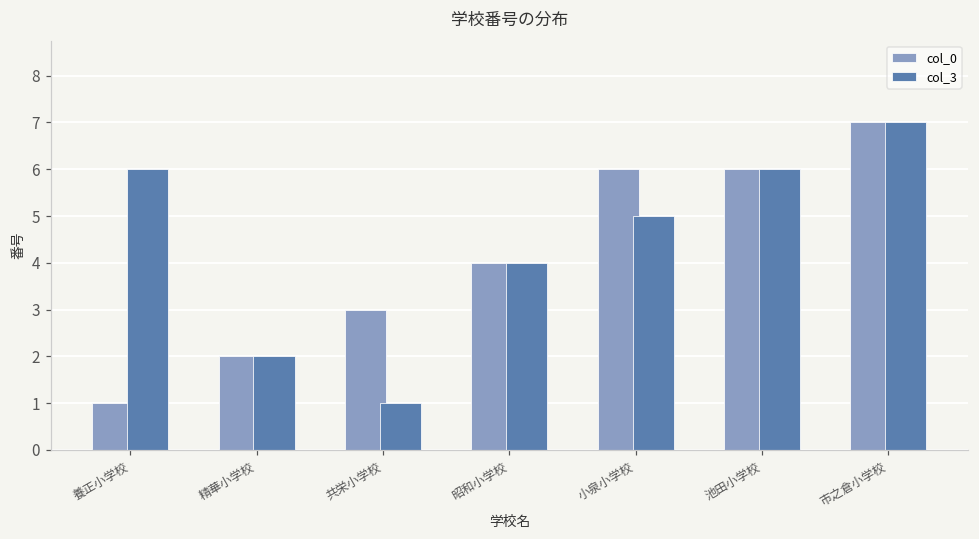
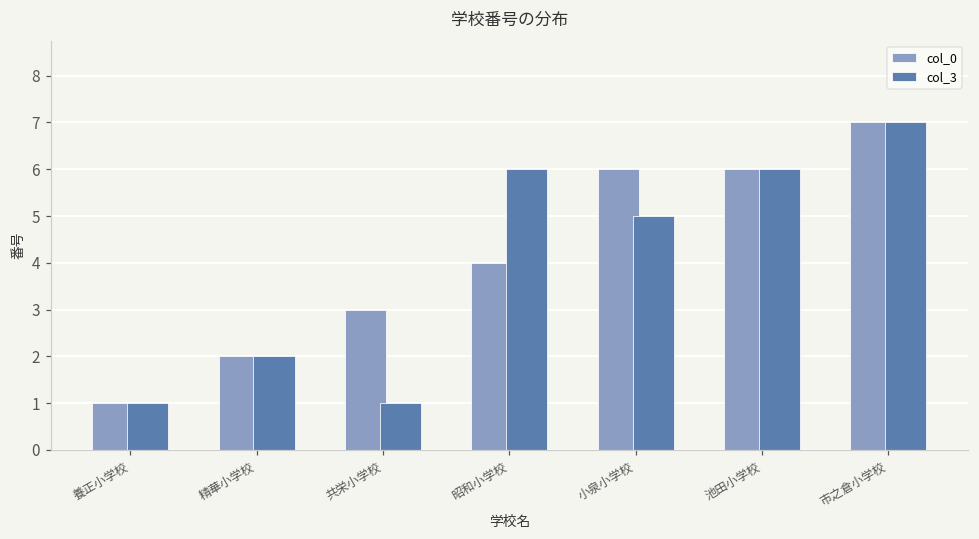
col_3, 養正小学校: 6 -> 1
col_3, 昭和小学校: 4 -> 6
